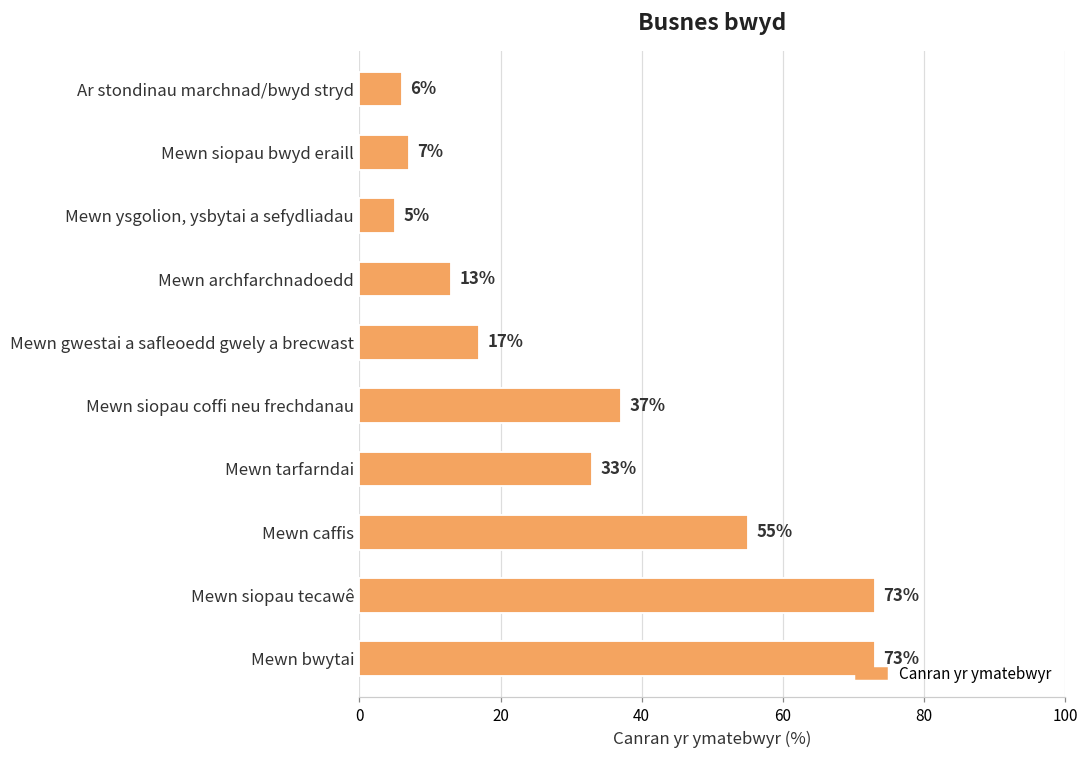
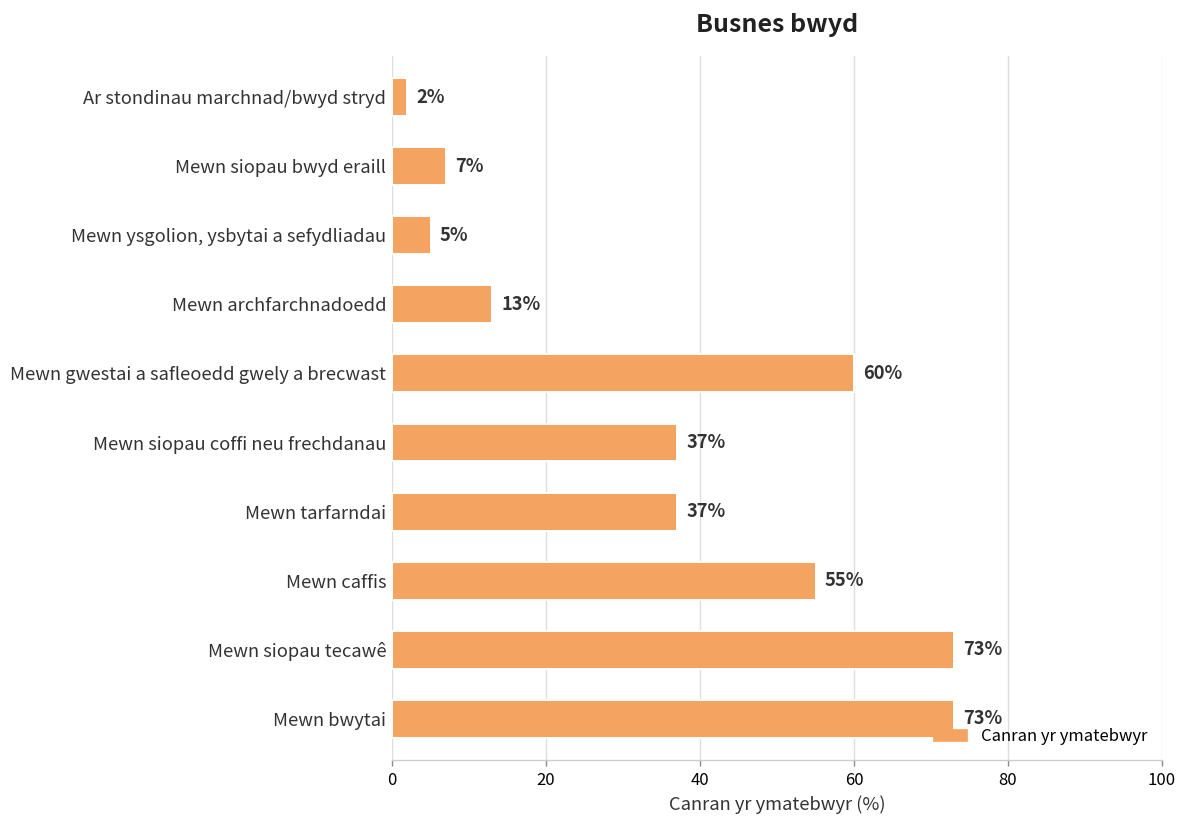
Ar stondinau marchnad/bwyd stryd: 6% -> 2%
Mewn gwestai a safleoedd gwely a brecwast: 17% -> 60%
Mewn tarfarndai: 33% -> 37%
